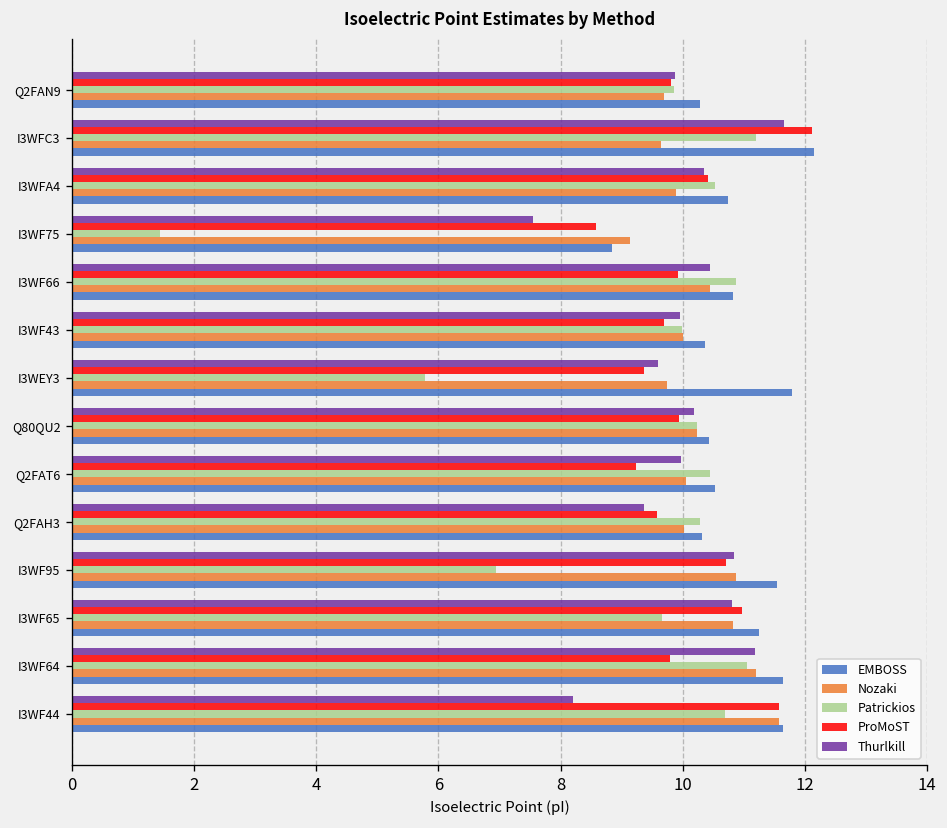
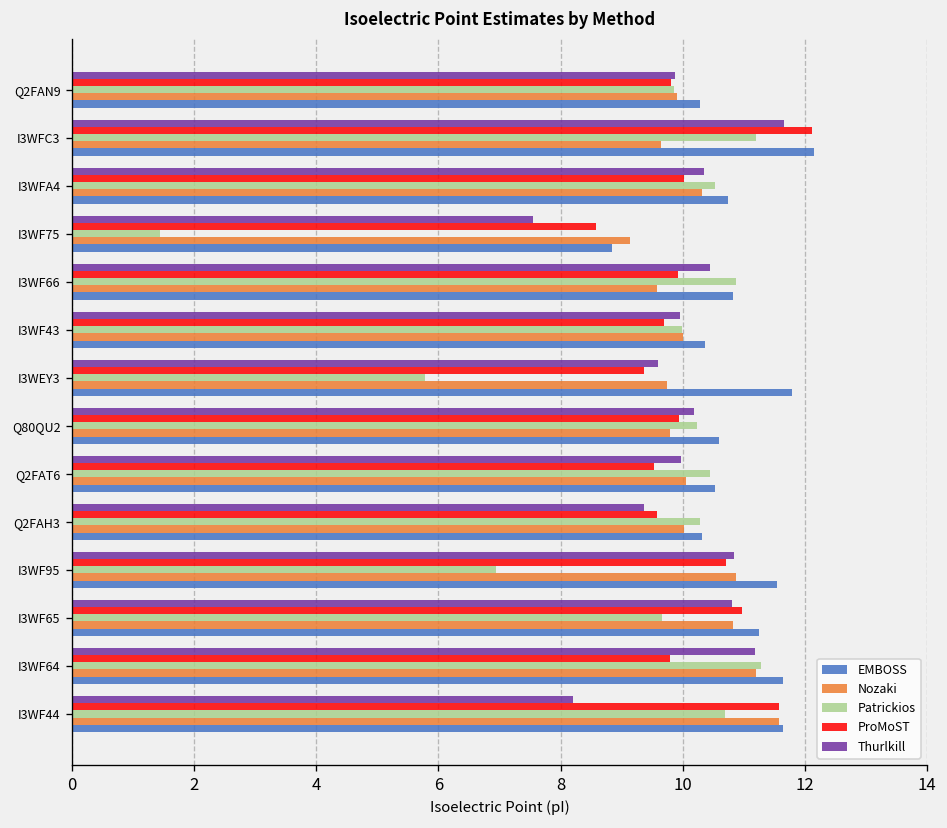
Nozaki, Q2FAN9: 9.7 -> 9.9
ProMoST, I3WFA4: 10.4 -> 10.0
Nozaki, I3WFA4: 9.9 -> 10.3
Nozaki, I3WF66: 10.5 -> 9.6
Nozaki, Q80QU2: 10.2 -> 9.8
EMBOSS, Q80QU2: 10.4 -> 10.6
ProMoST, Q2FAT6: 9.2 -> 9.5
Patrickios, I3WF64: 11.1 -> 11.3
